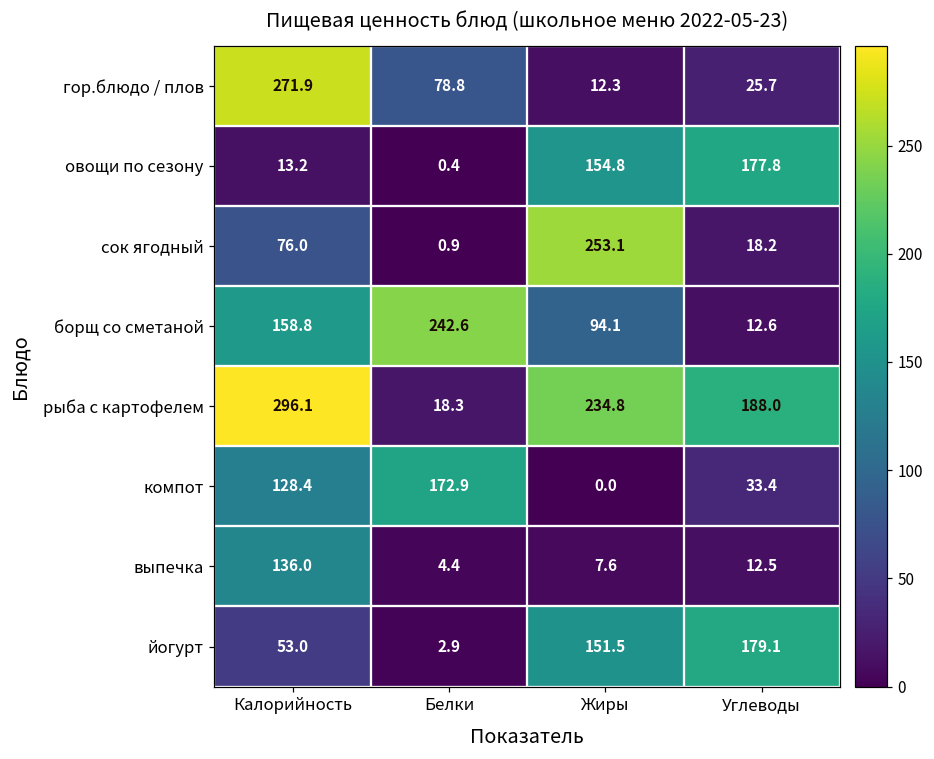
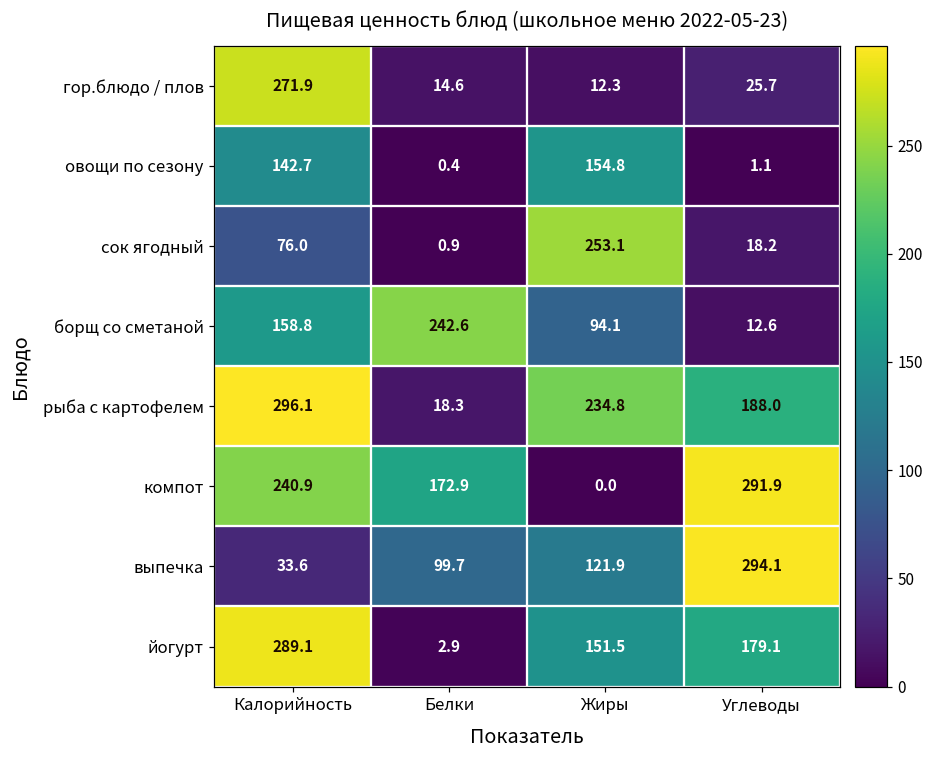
гор.блюдо / плов, Белки: 78.8 -> 14.6
овощи по сезону, Калорийность: 13.2 -> 142.7
овощи по сезону, Углеводы: 177.8 -> 1.1
компот, Калорийность: 128.4 -> 240.9
компот, Углеводы: 33.4 -> 291.9
выпечка, Калорийность: 136.0 -> 33.6
выпечка, Белки: 4.4 -> 99.7
выпечка, Жиры: 7.6 -> 121.9
выпечка, Углеводы: 12.5 -> 294.1
йогурт, Калорийность: 53.0 -> 289.1
